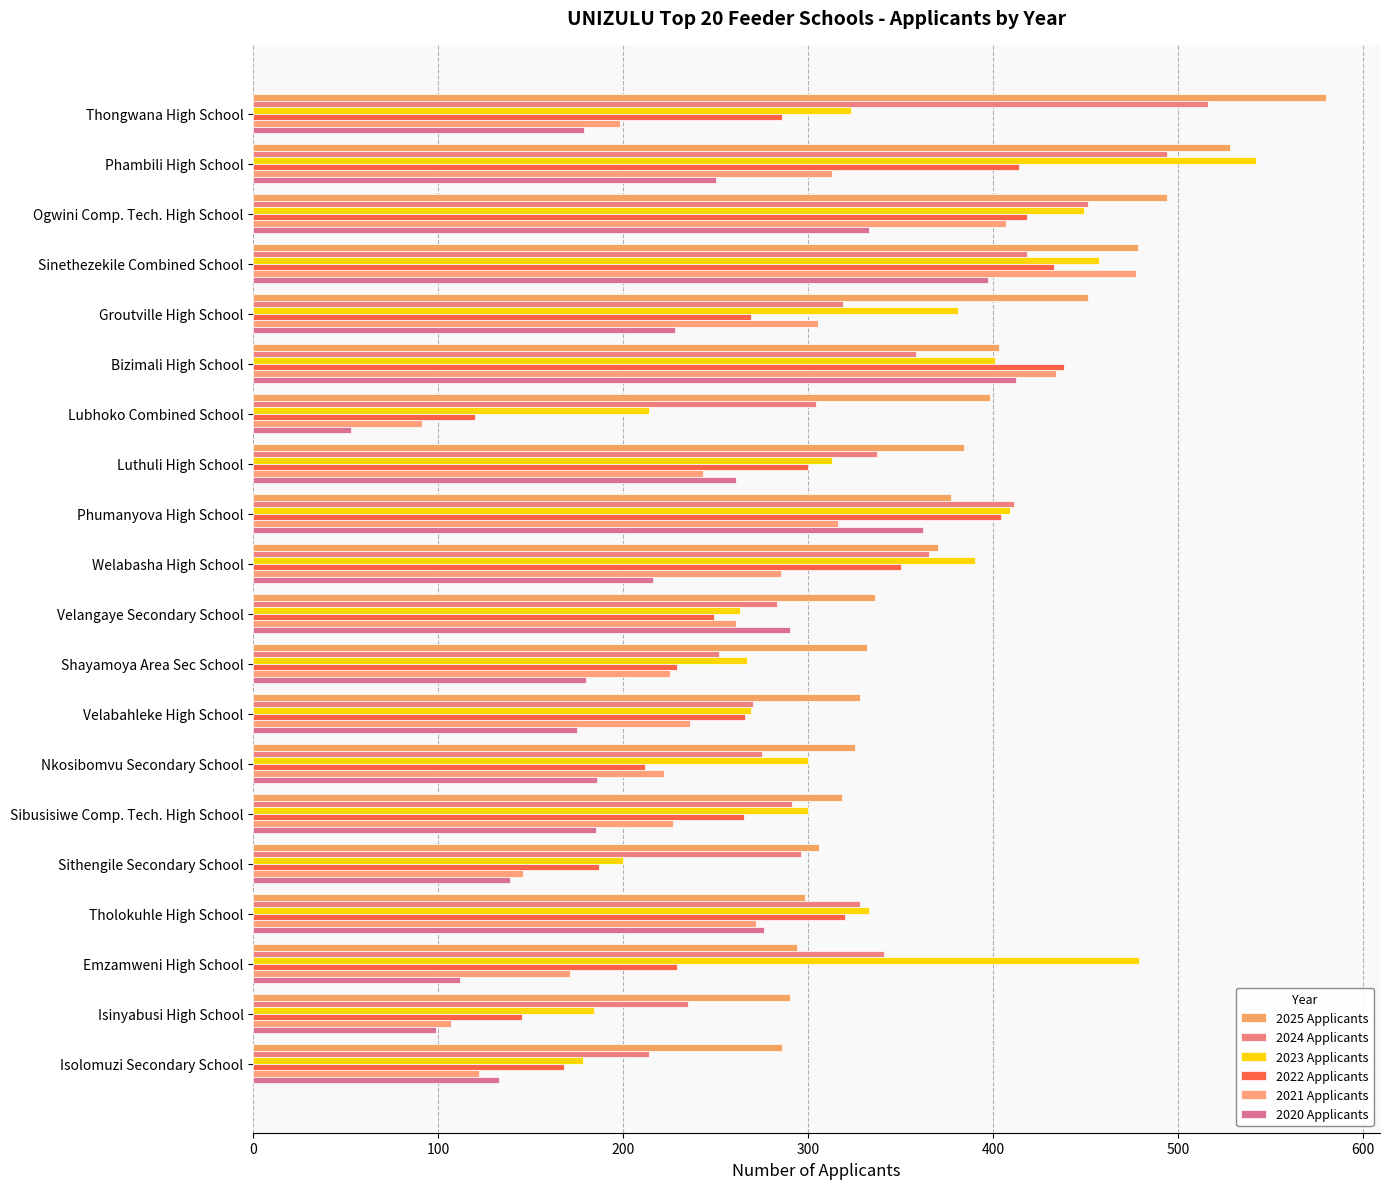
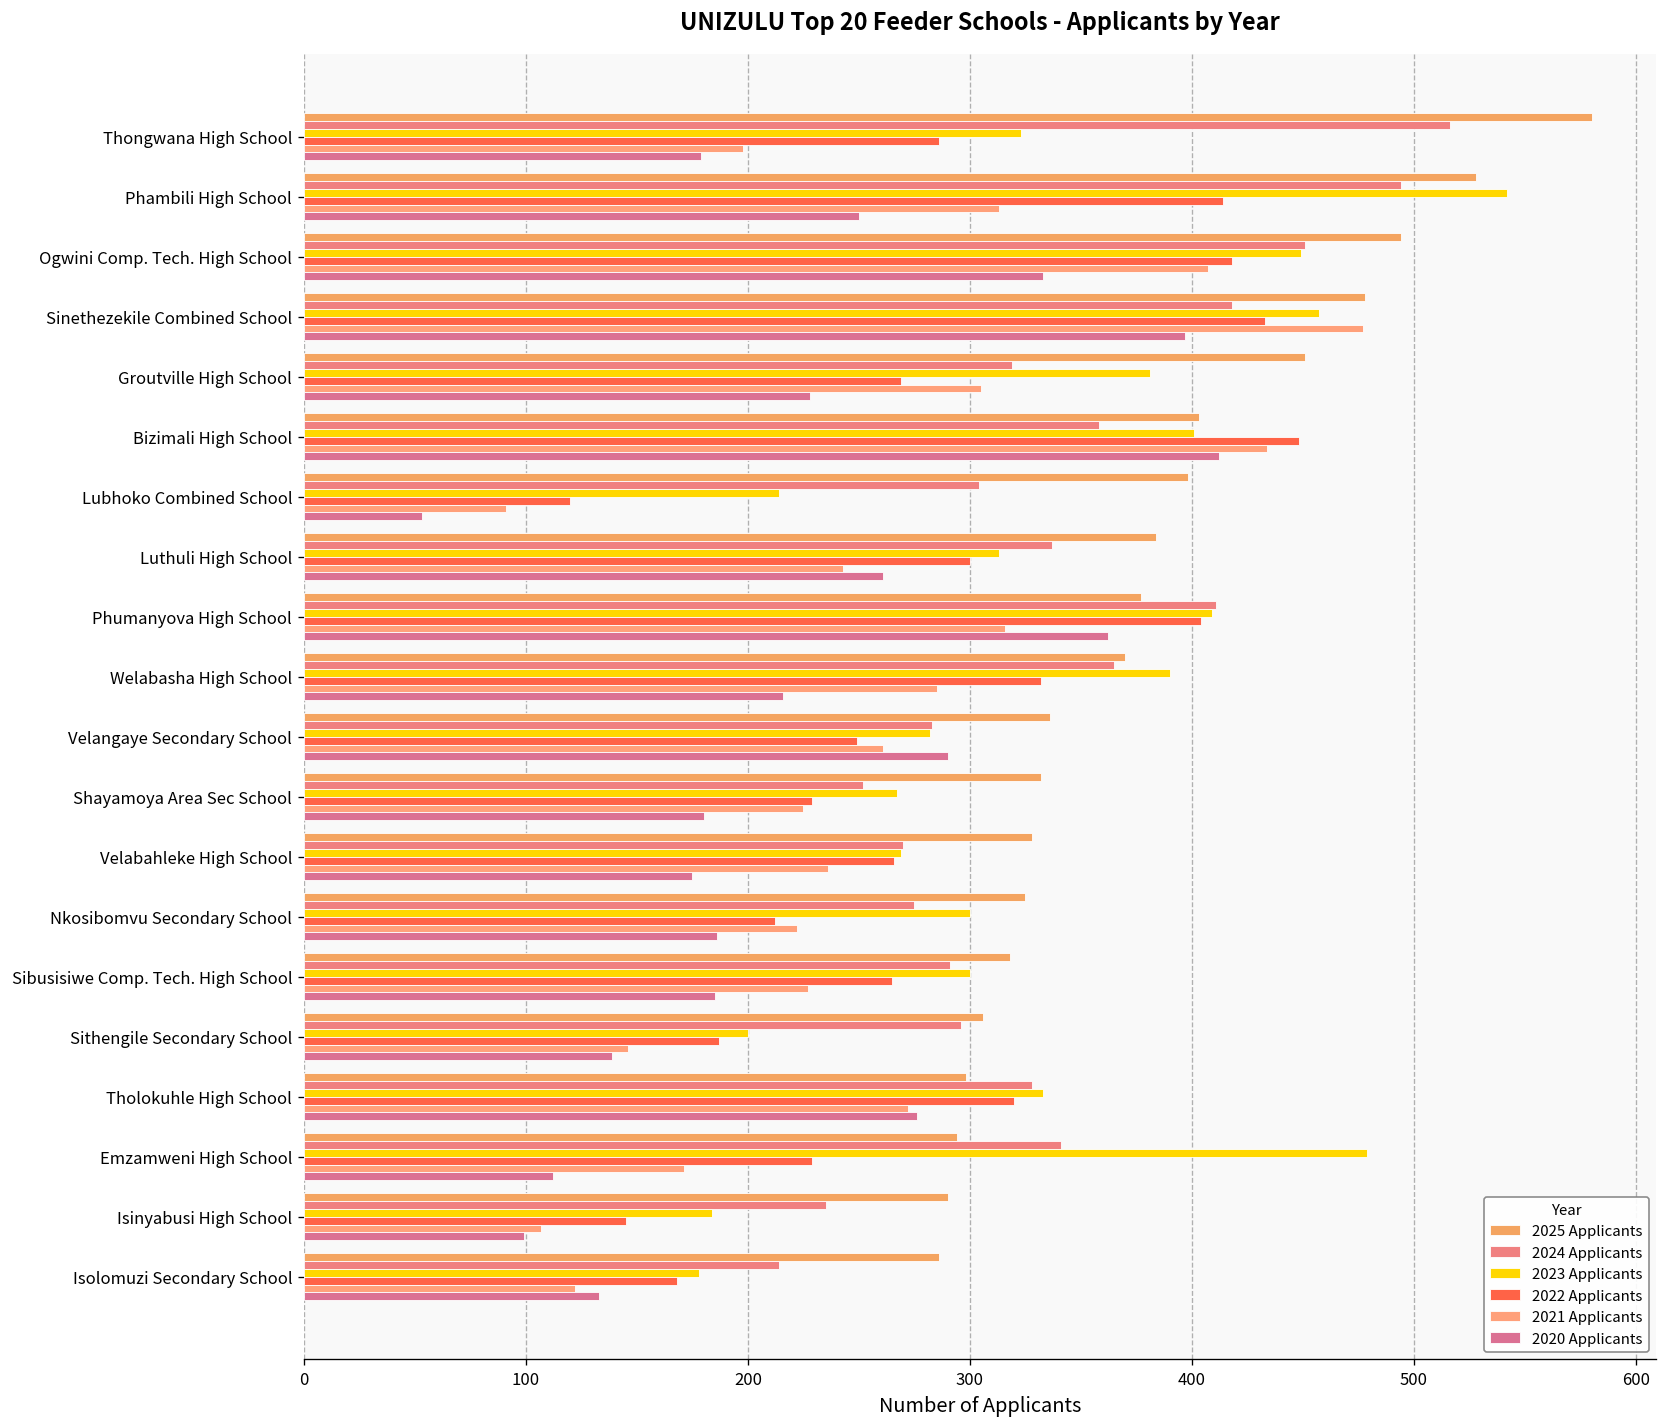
2022 Applicants, Bizimali High School: 438 -> 448
2022 Applicants, Welabasha High School: 350 -> 332
2023 Applicants, Velangaye Secondary School: 263 -> 282
